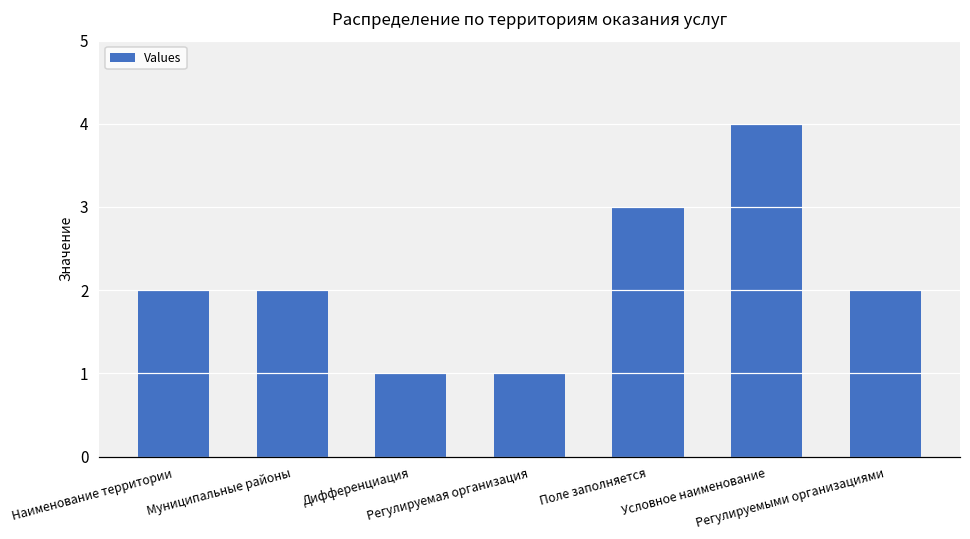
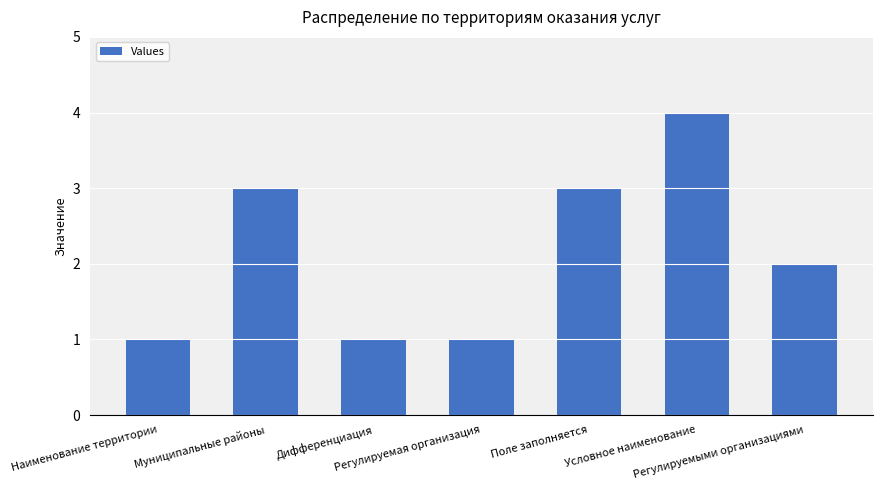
Наименование территории: 2 -> 1
Муниципальные районы: 2 -> 3
